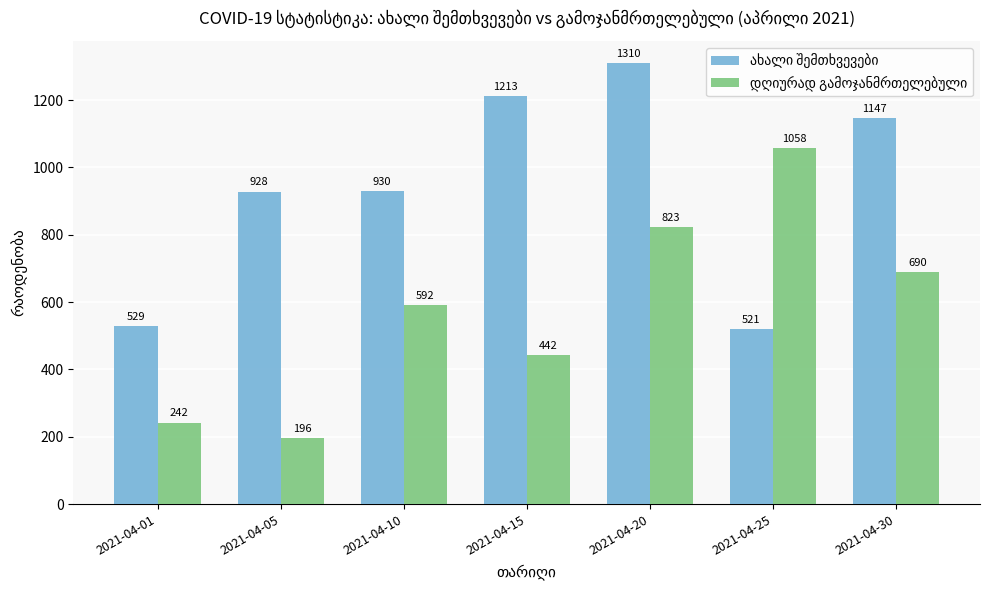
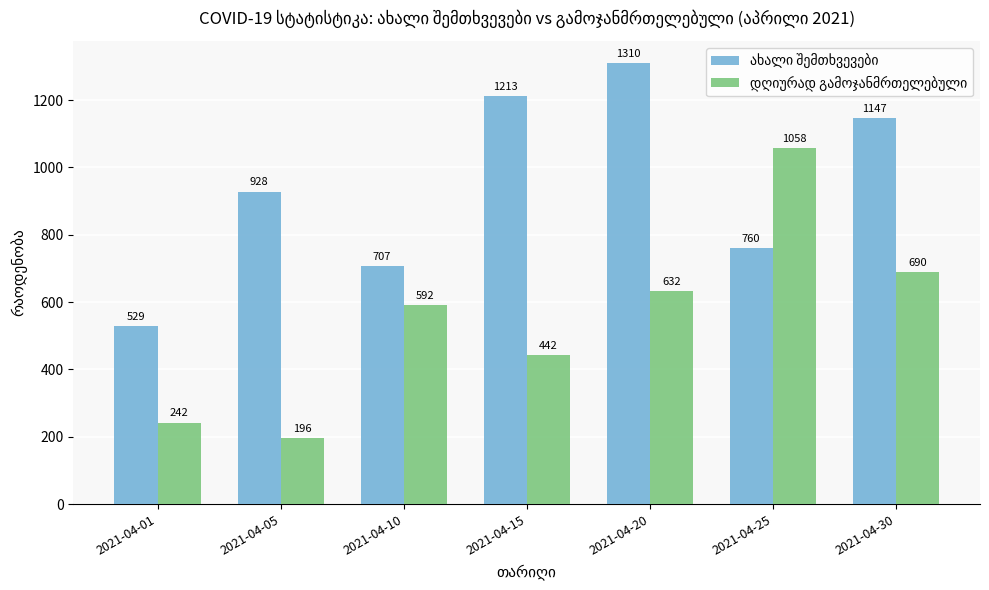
ახალი შემთხვევები, 2021-04-10: 930 -> 707
დღიურად გამოჯანმრთელებული, 2021-04-20: 823 -> 632
ახალი შემთხვევები, 2021-04-25: 521 -> 760
